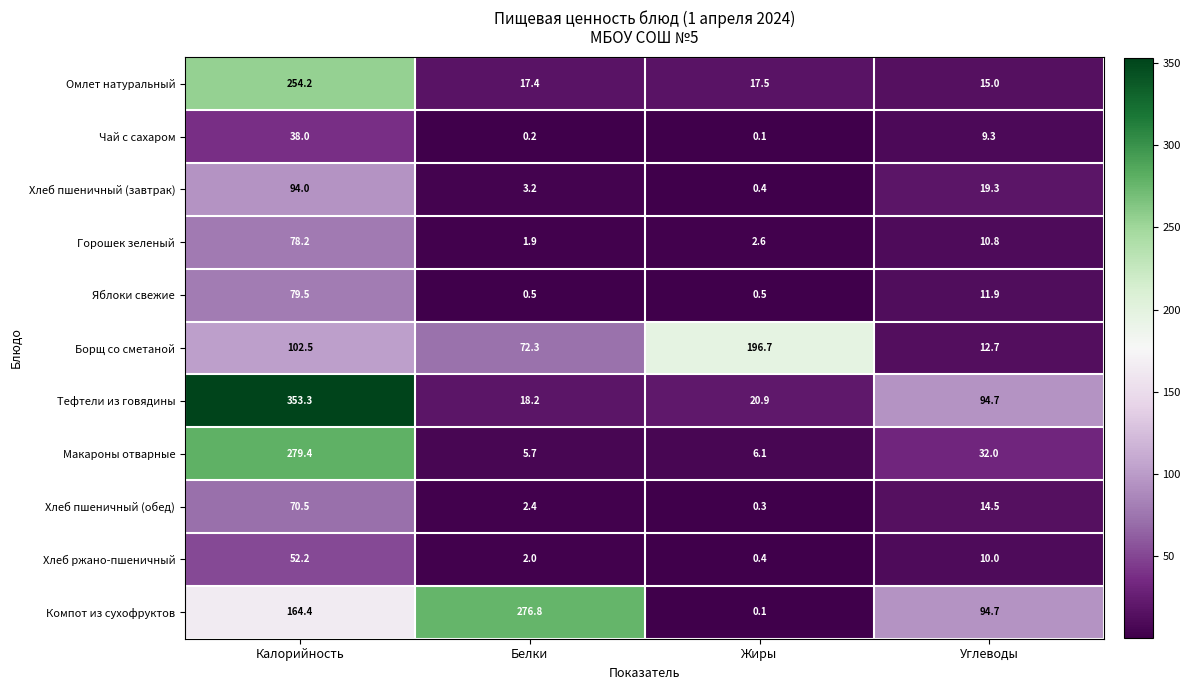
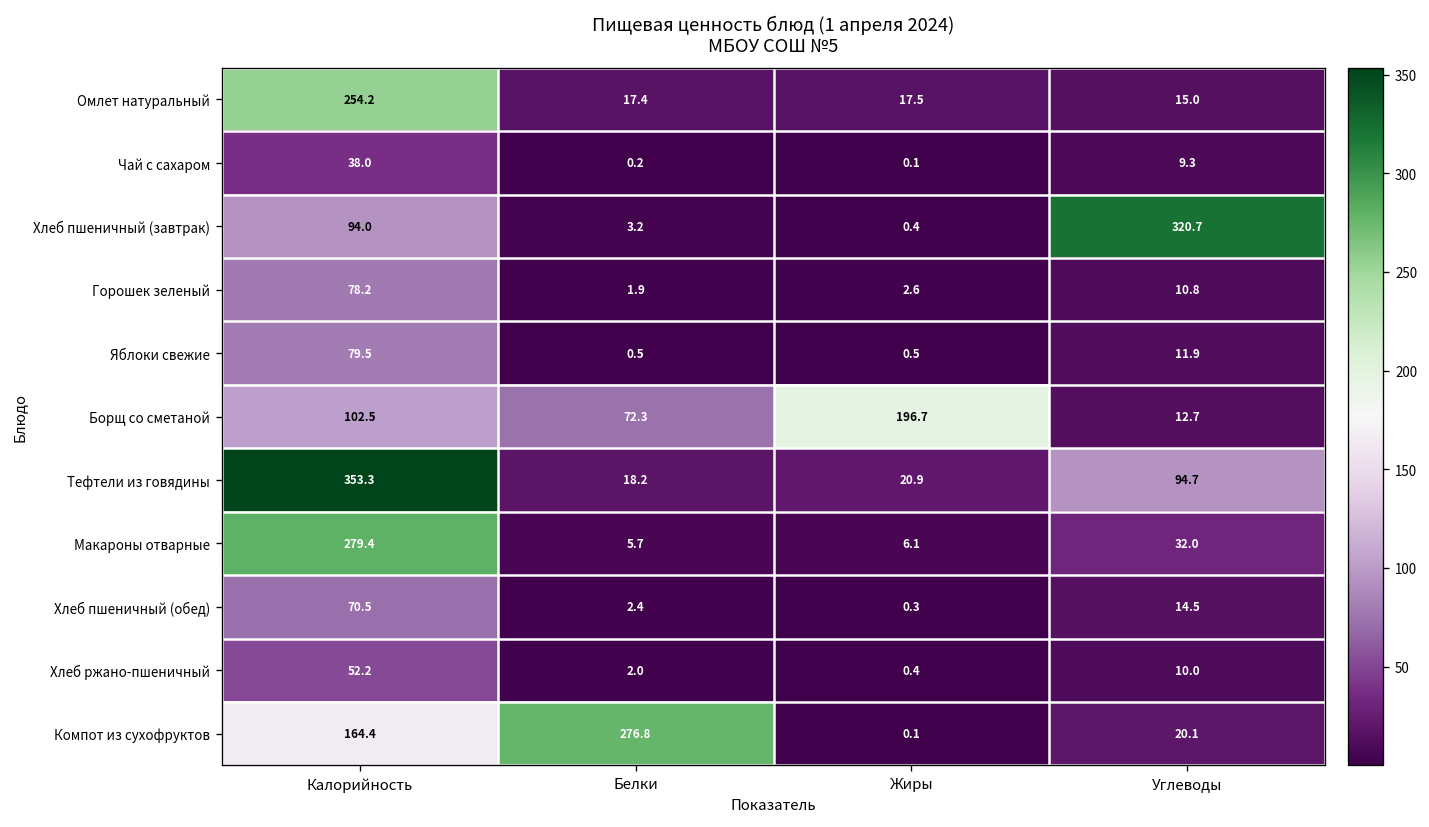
Хлеб пшеничный (завтрак), Углеводы: 19.3 -> 320.7
Компот из сухофруктов, Углеводы: 94.7 -> 20.1
